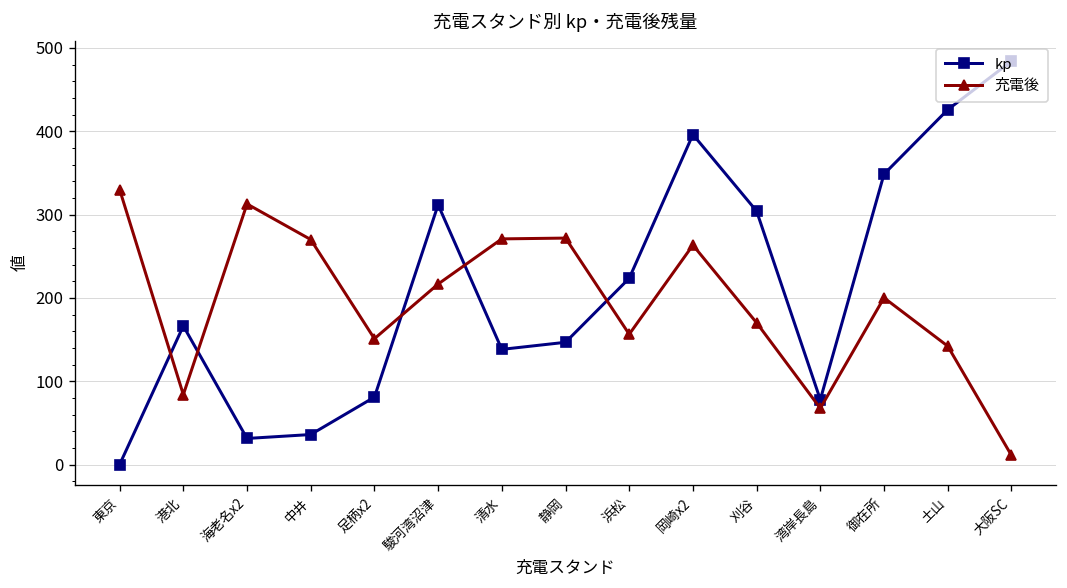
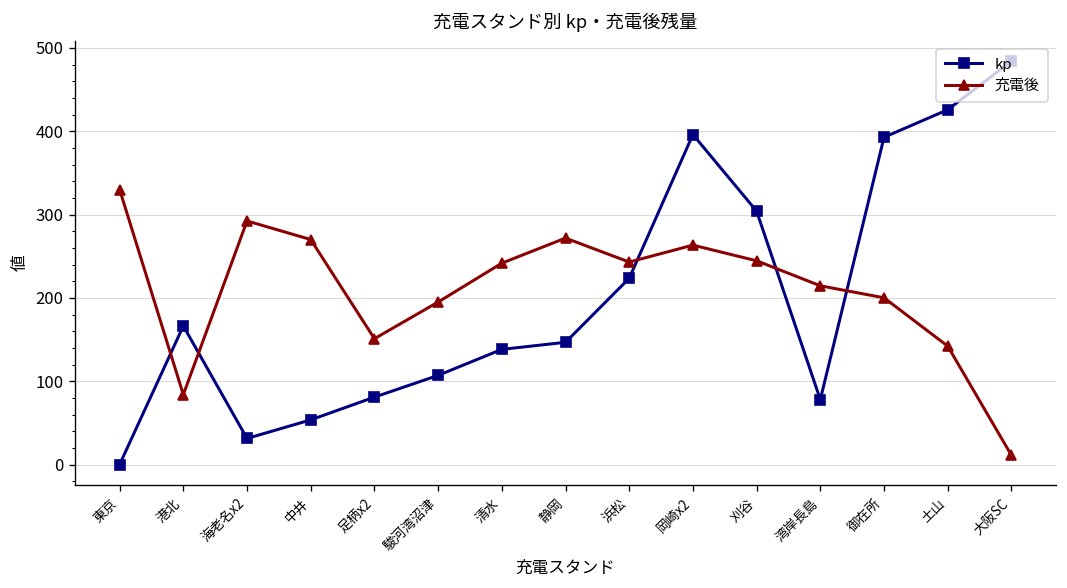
充電後, 海老名x2: 310 -> 290
kp, 中井: 40 -> 50
kp, 駿河湾沼津: 310 -> 110
充電後, 駿河湾沼津: 220 -> 200
充電後, 清水: 270 -> 240
充電後, 浜松: 160 -> 240
充電後, 刈谷: 170 -> 240
充電後, 湾岸長島: 70 -> 210
kp, 御在所: 350 -> 390
